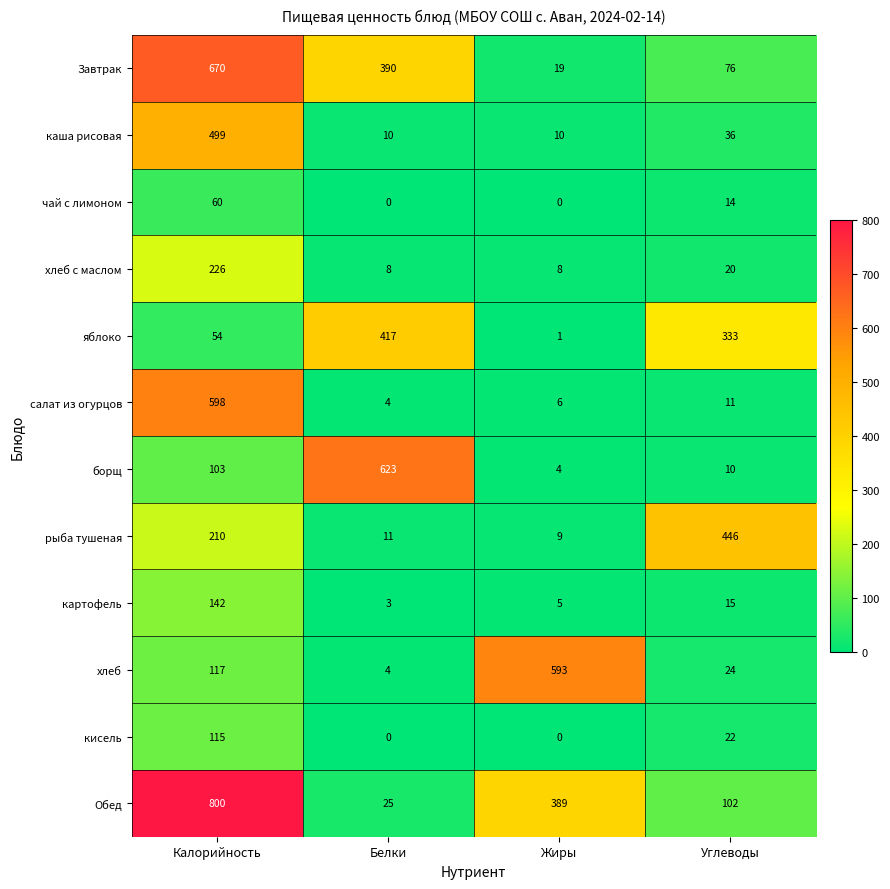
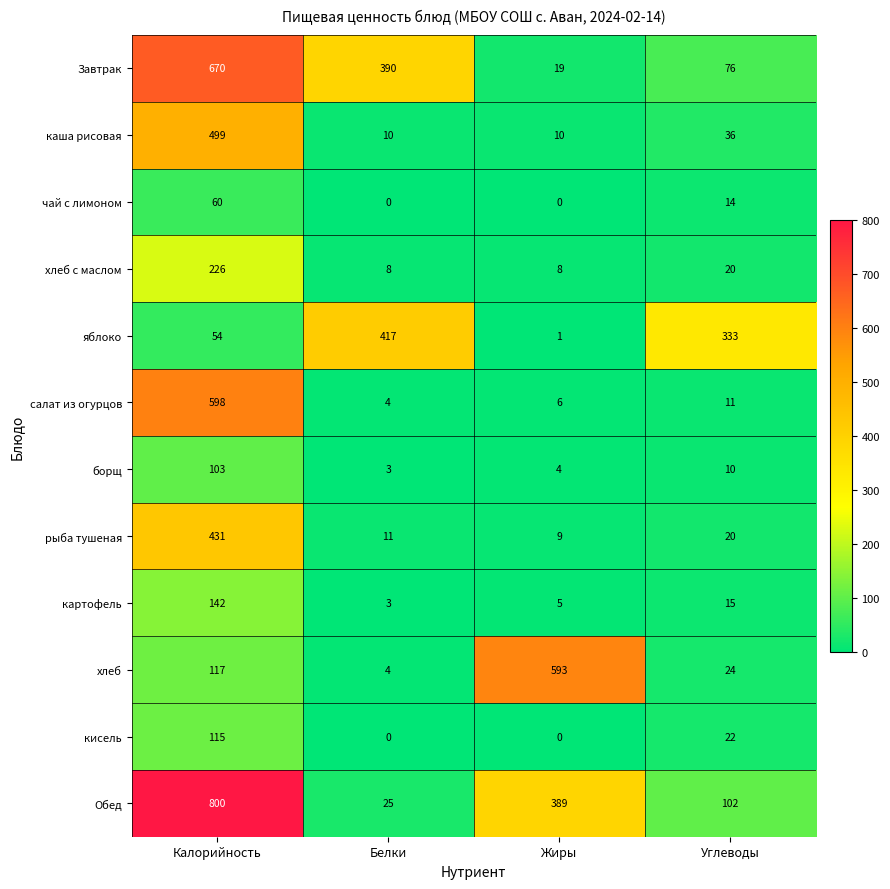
борщ, Белки: 623 -> 3
рыба тушеная, Калорийность: 210 -> 431
рыба тушеная, Углеводы: 446 -> 20
